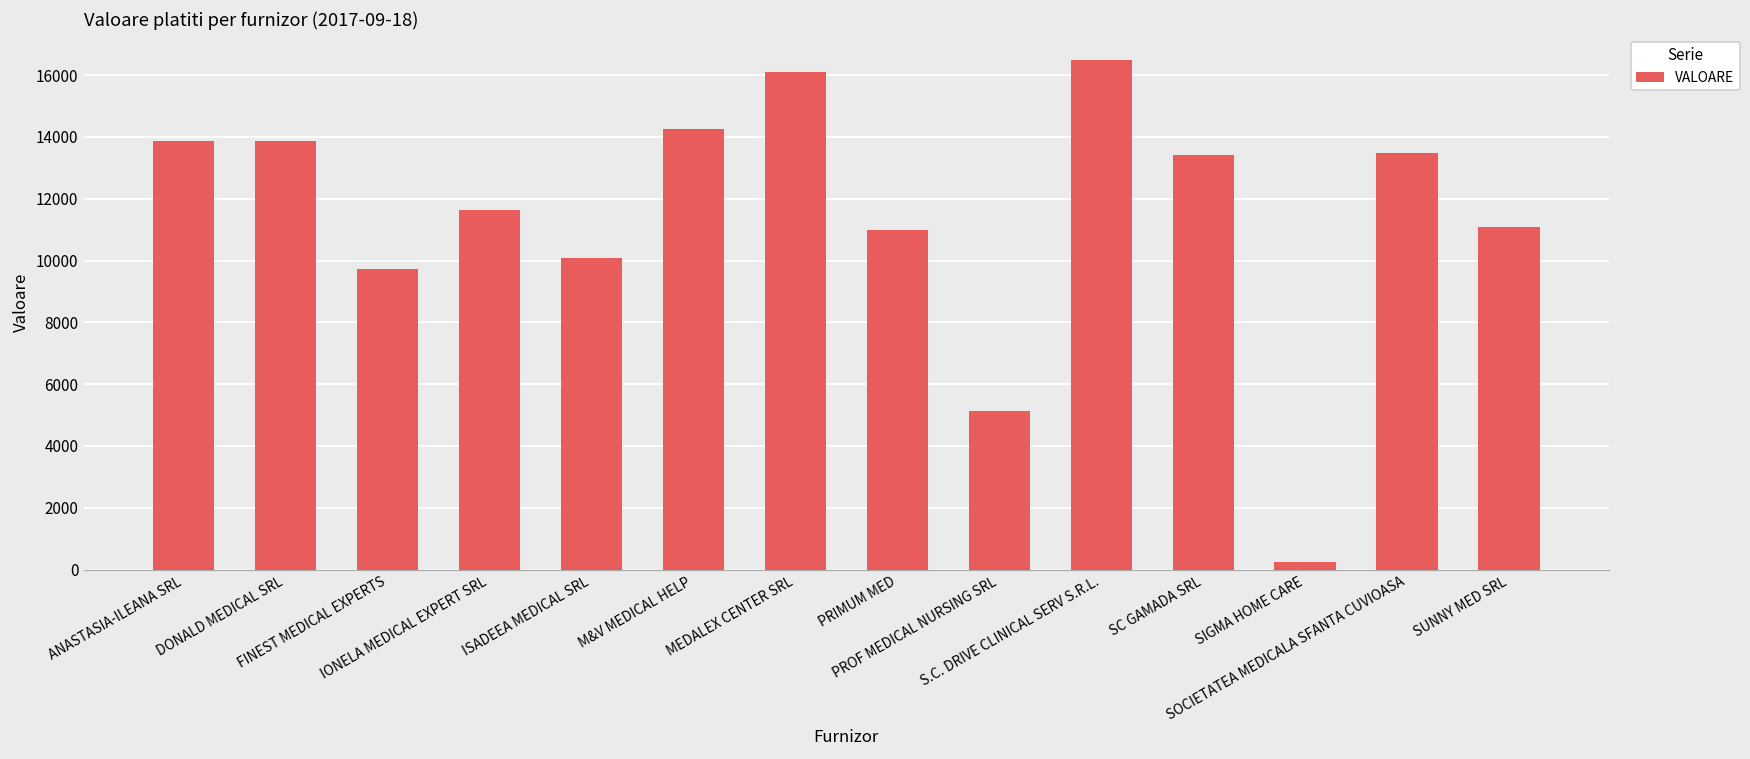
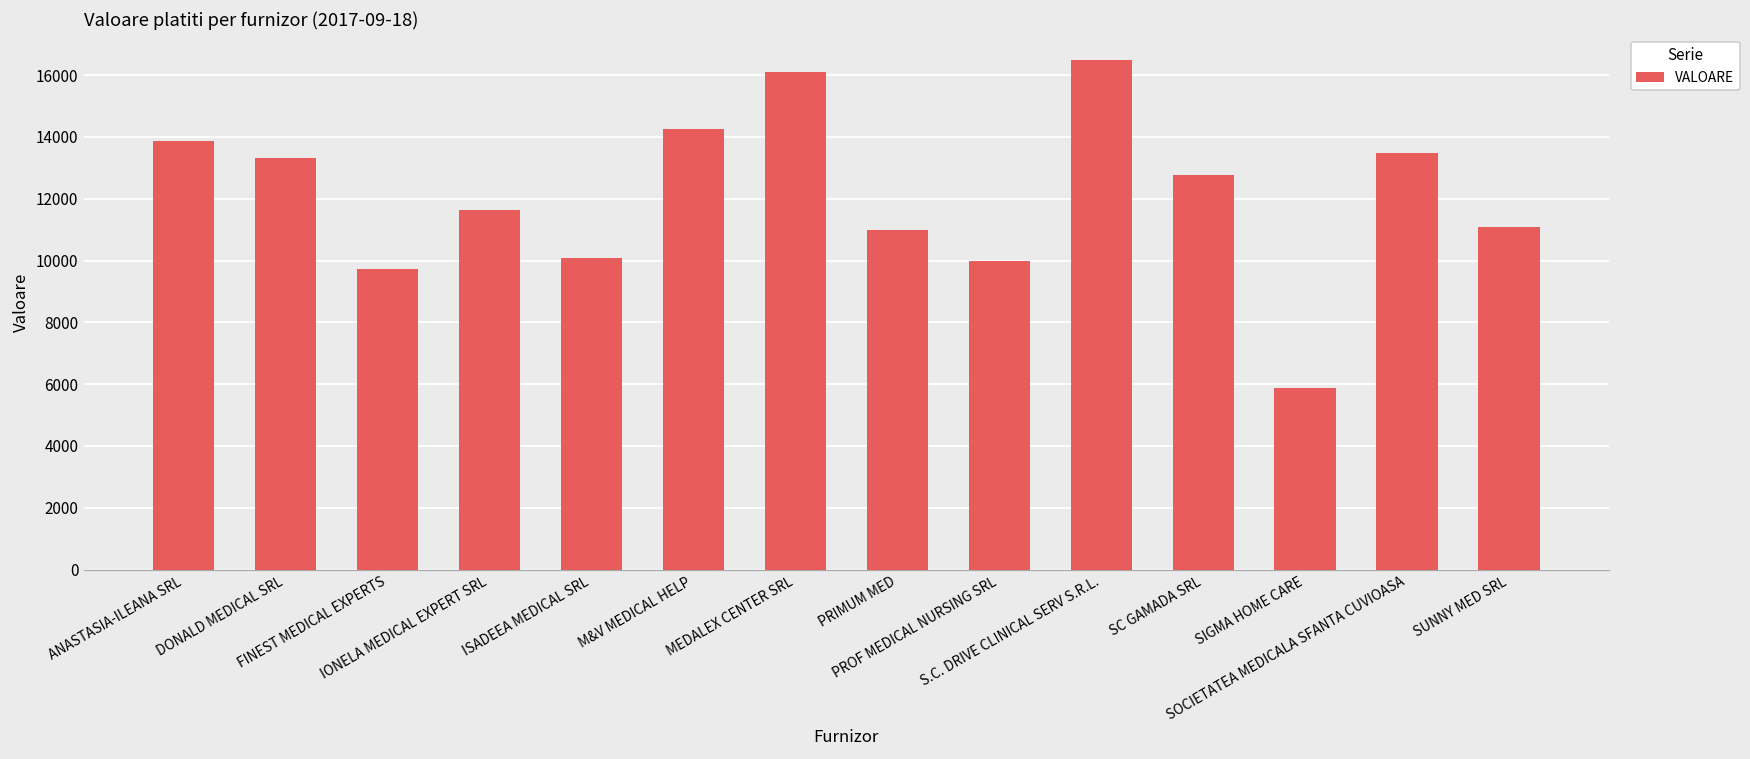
DONALD MEDICAL SRL: 13900 -> 13300
PROF MEDICAL NURSING SRL: 5100 -> 10000
SC GAMADA SRL: 13400 -> 12800
SIGMA HOME CARE: 200 -> 5900
